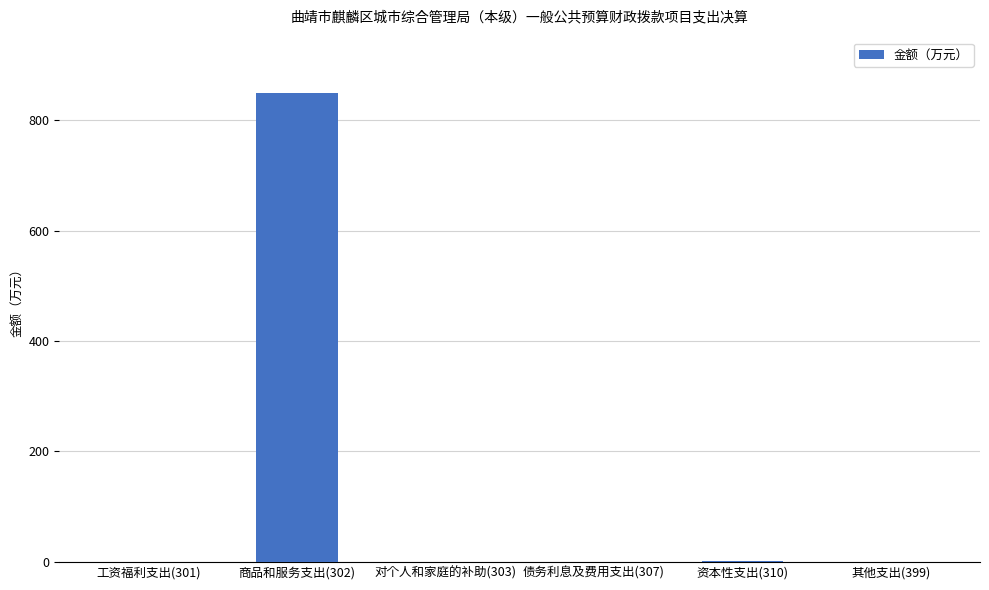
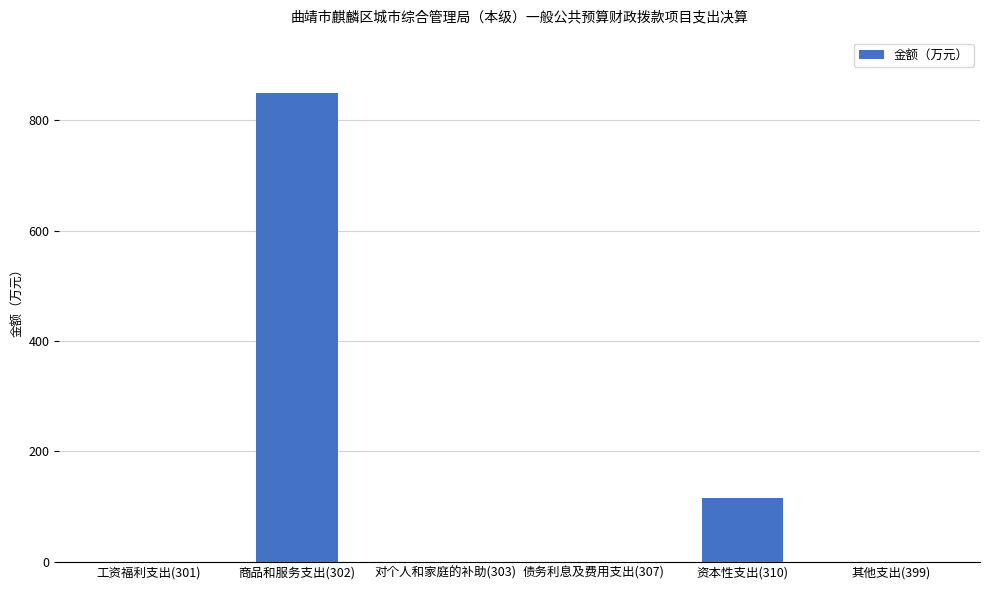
资本性支出(310): 0 -> 120
